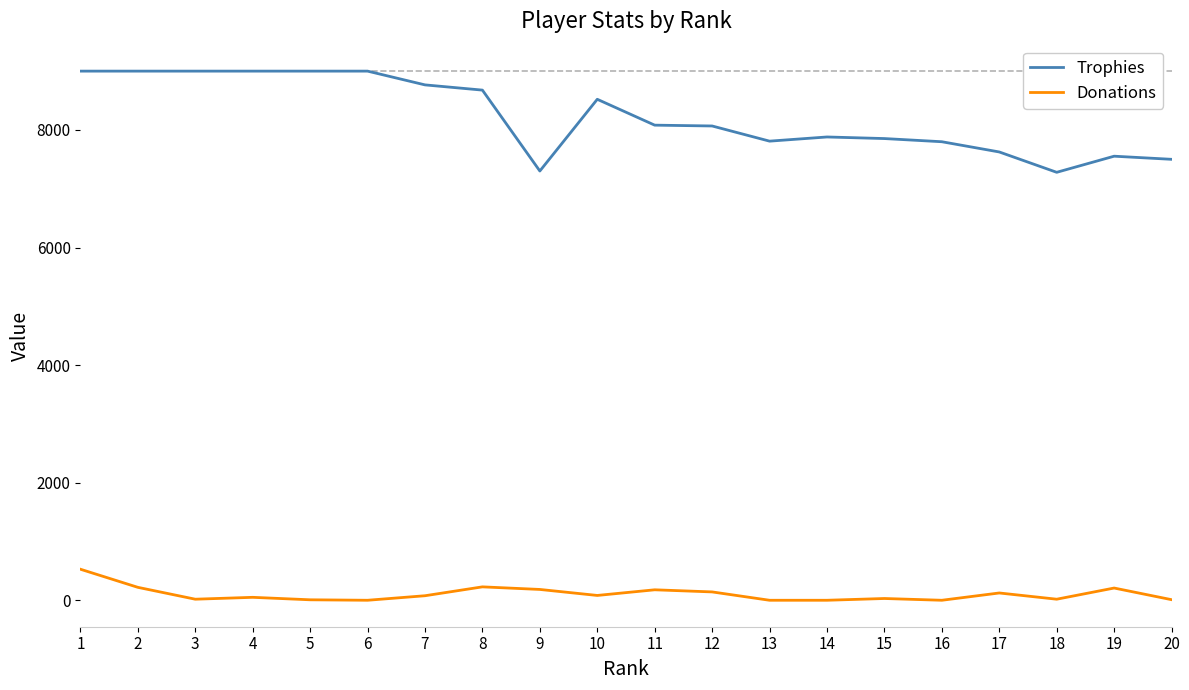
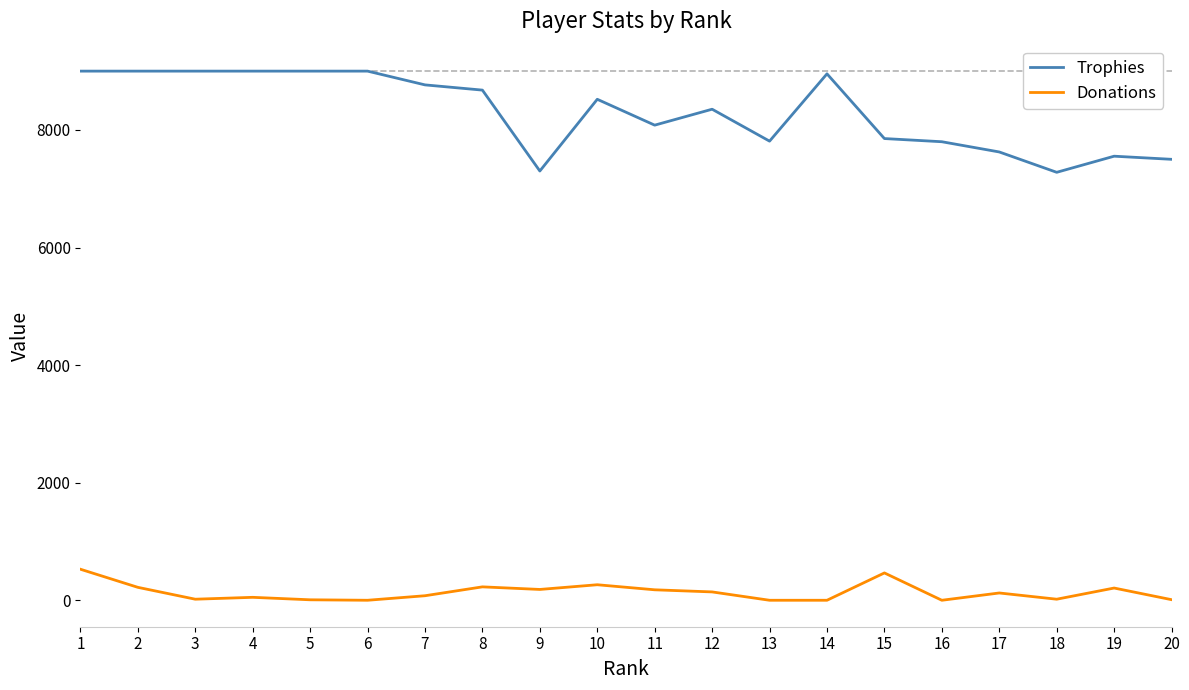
Donations, 10: 100 -> 300
Trophies, 12: 8100 -> 8400
Trophies, 14: 7900 -> 9000
Donations, 15: 0 -> 500
